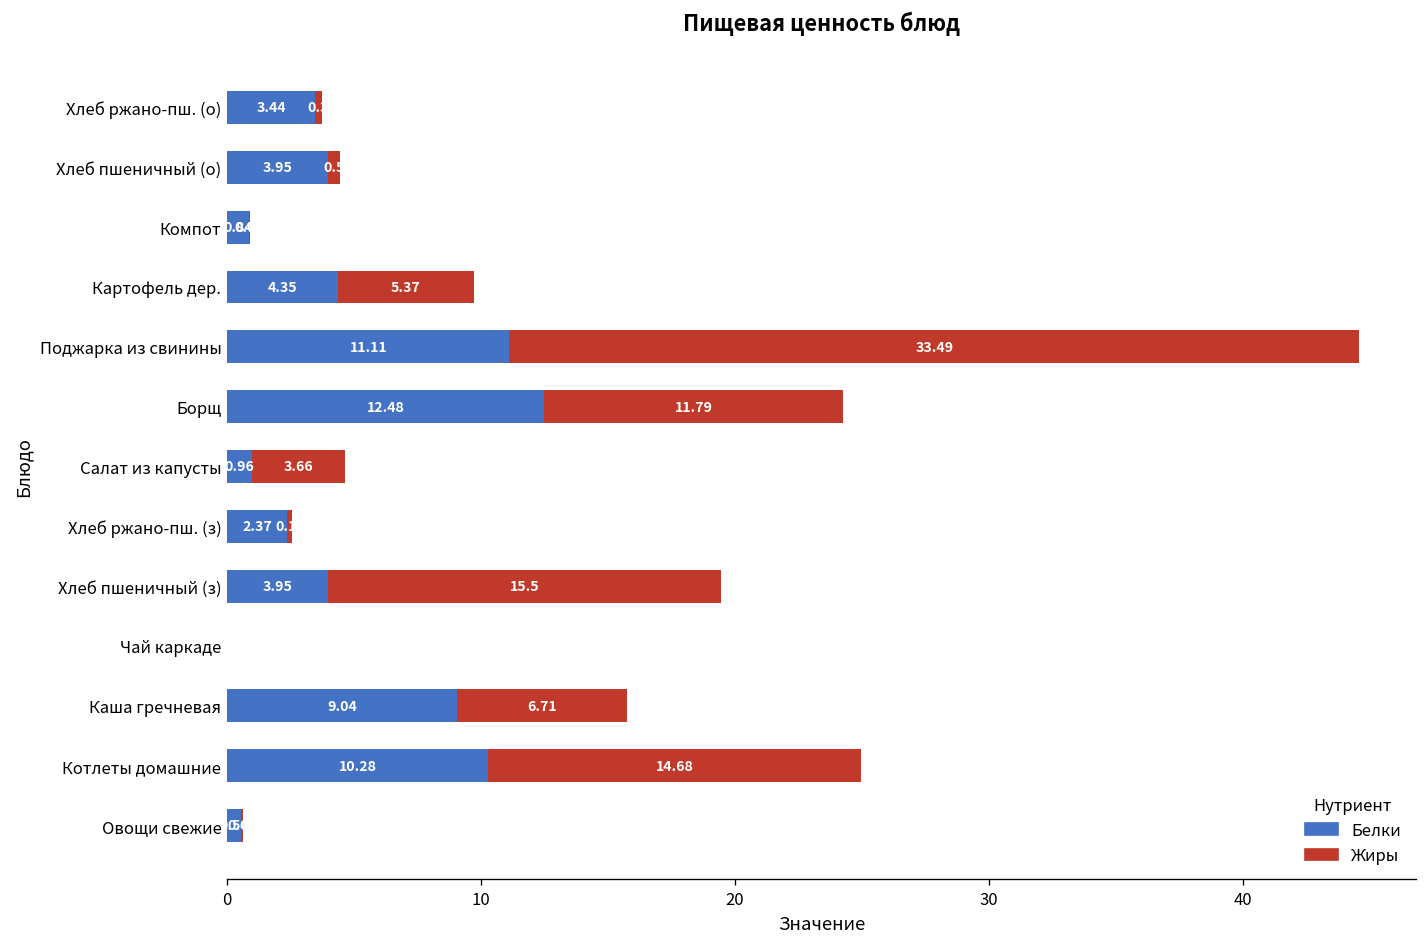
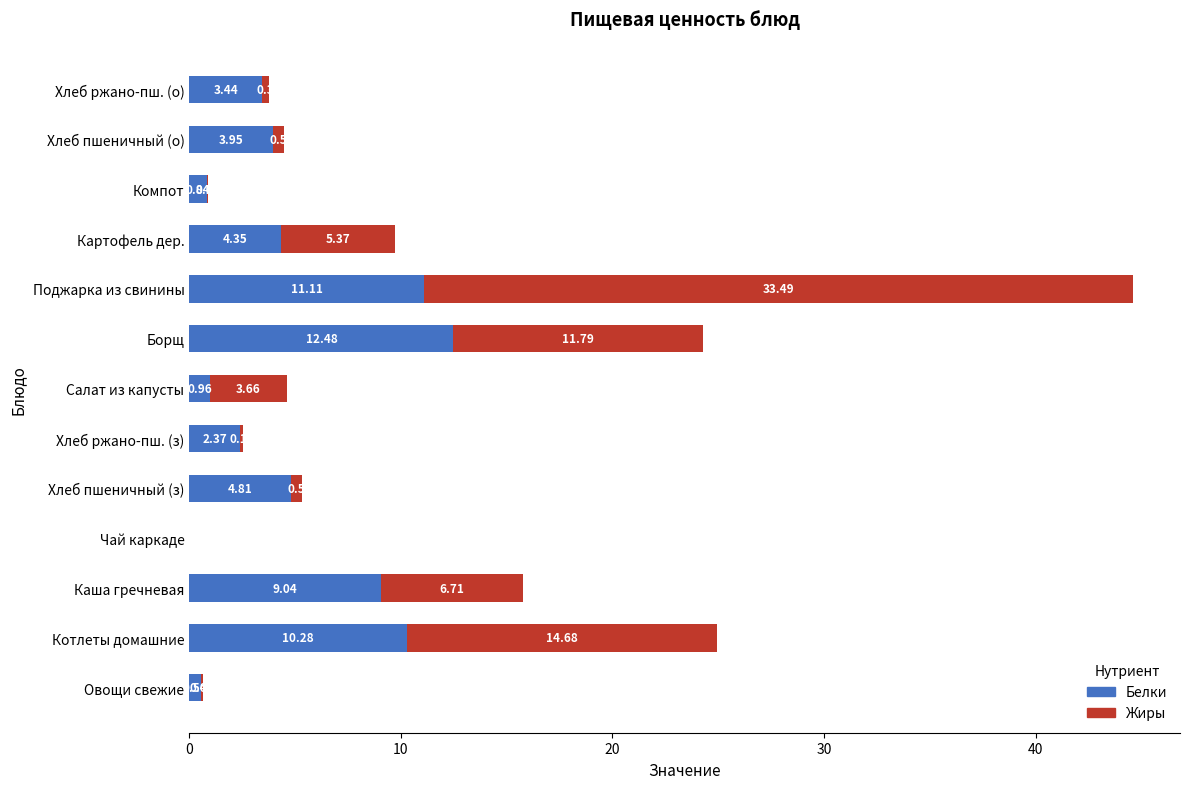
Белки, Хлеб пшеничный (з): 3.95 -> 4.81
Жиры, Хлеб пшеничный (з): 15.5 -> 0.5
